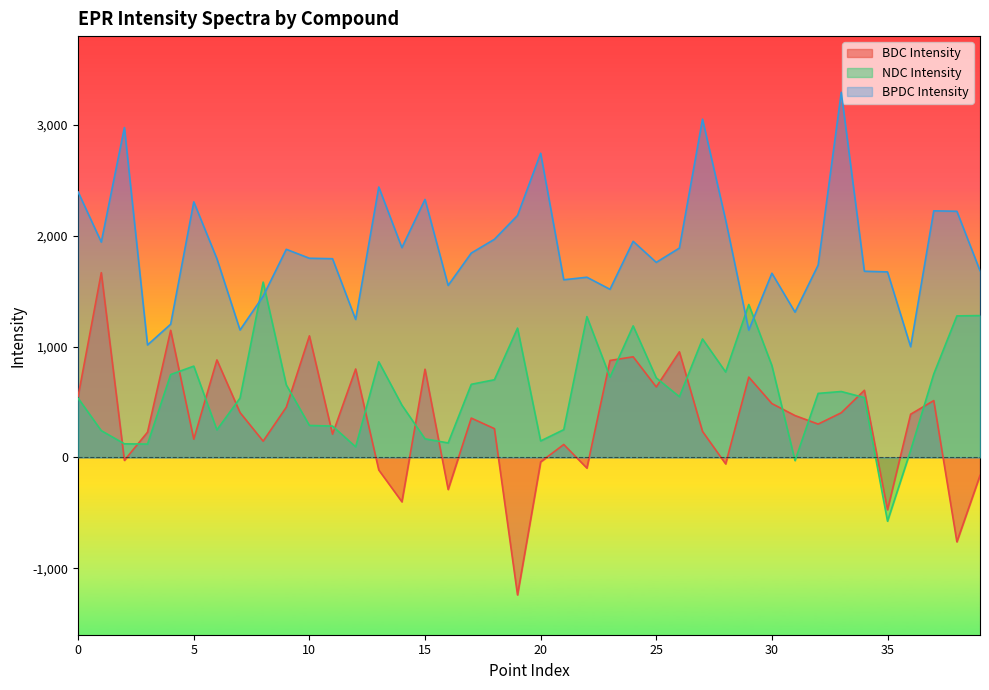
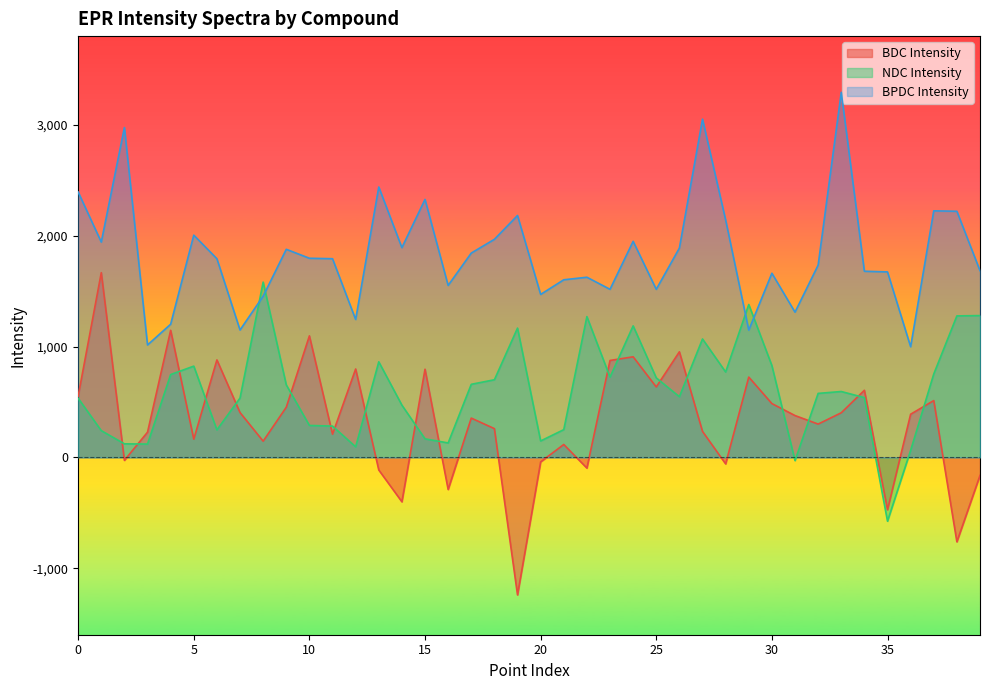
BPDC Intensity, 5: 2,300 -> 2,000
BPDC Intensity, 20: 2,740 -> 1,470
BPDC Intensity, 25: 1,760 -> 1,520
